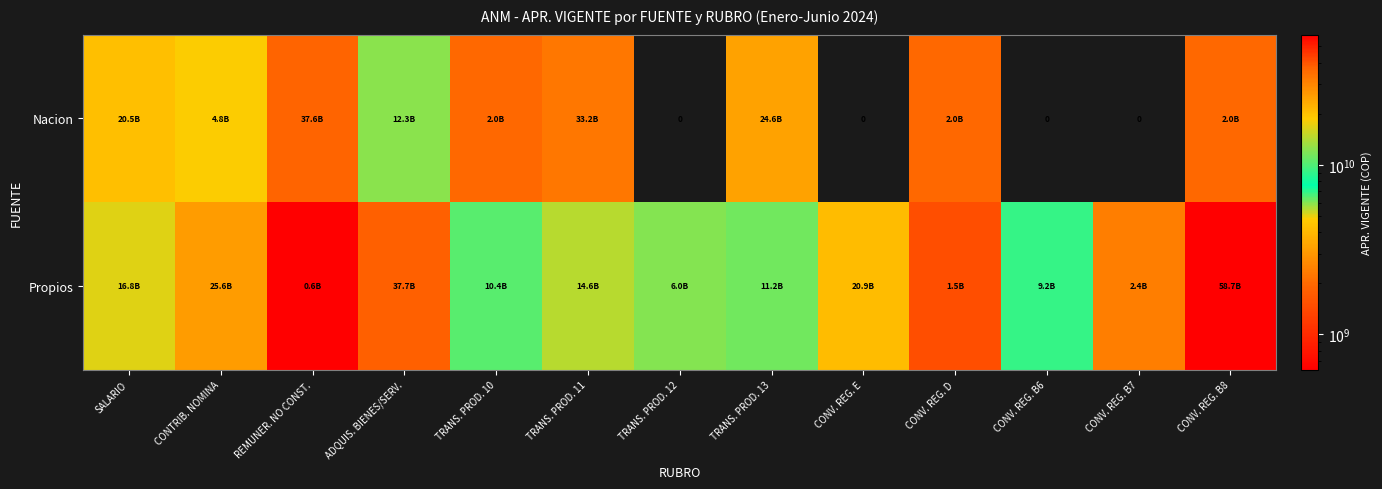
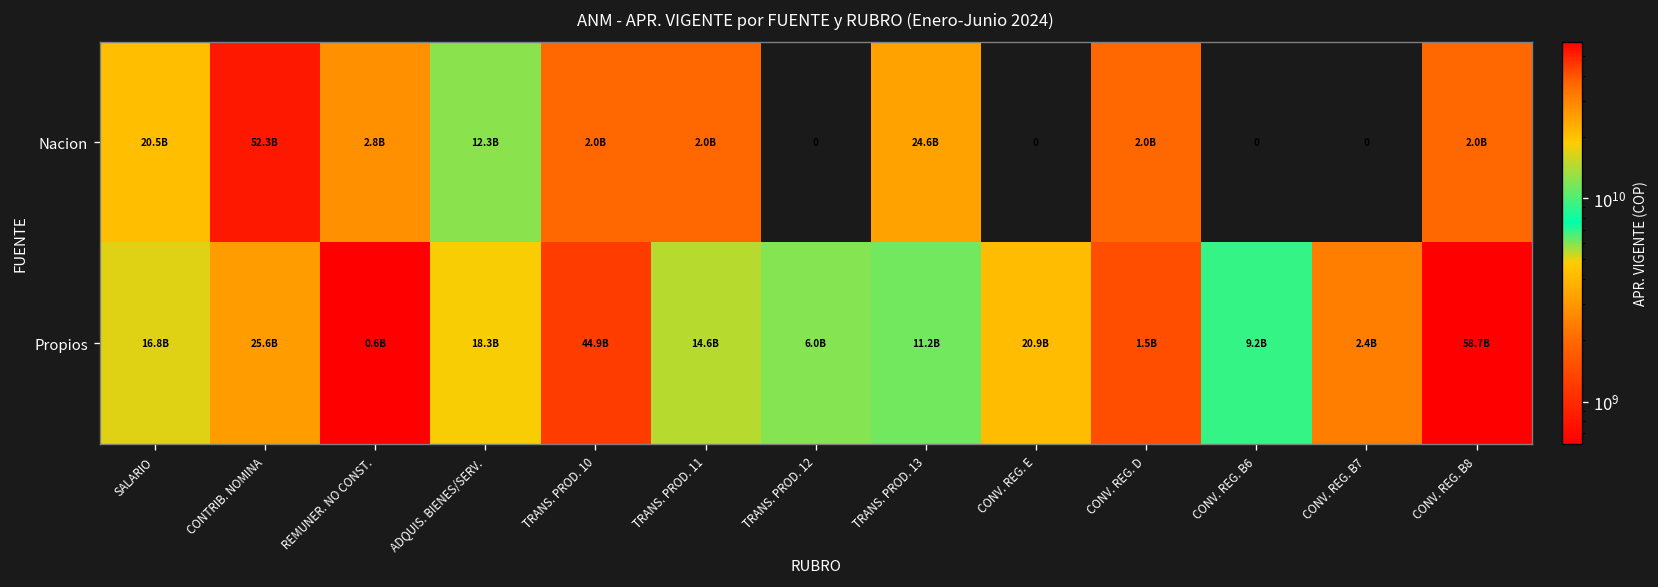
Nacion, CONTRIB. NOMINA: 4.8B -> 52.3B
Nacion, REMUNER. NO CONST.: 37.6B -> 2.8B
Nacion, TRANS. PROD. 11: 33.2B -> 2.0B
Propios, ADQUIS. BIENES/SERV.: 37.7B -> 18.3B
Propios, TRANS. PROD. 10: 10.4B -> 44.9B
